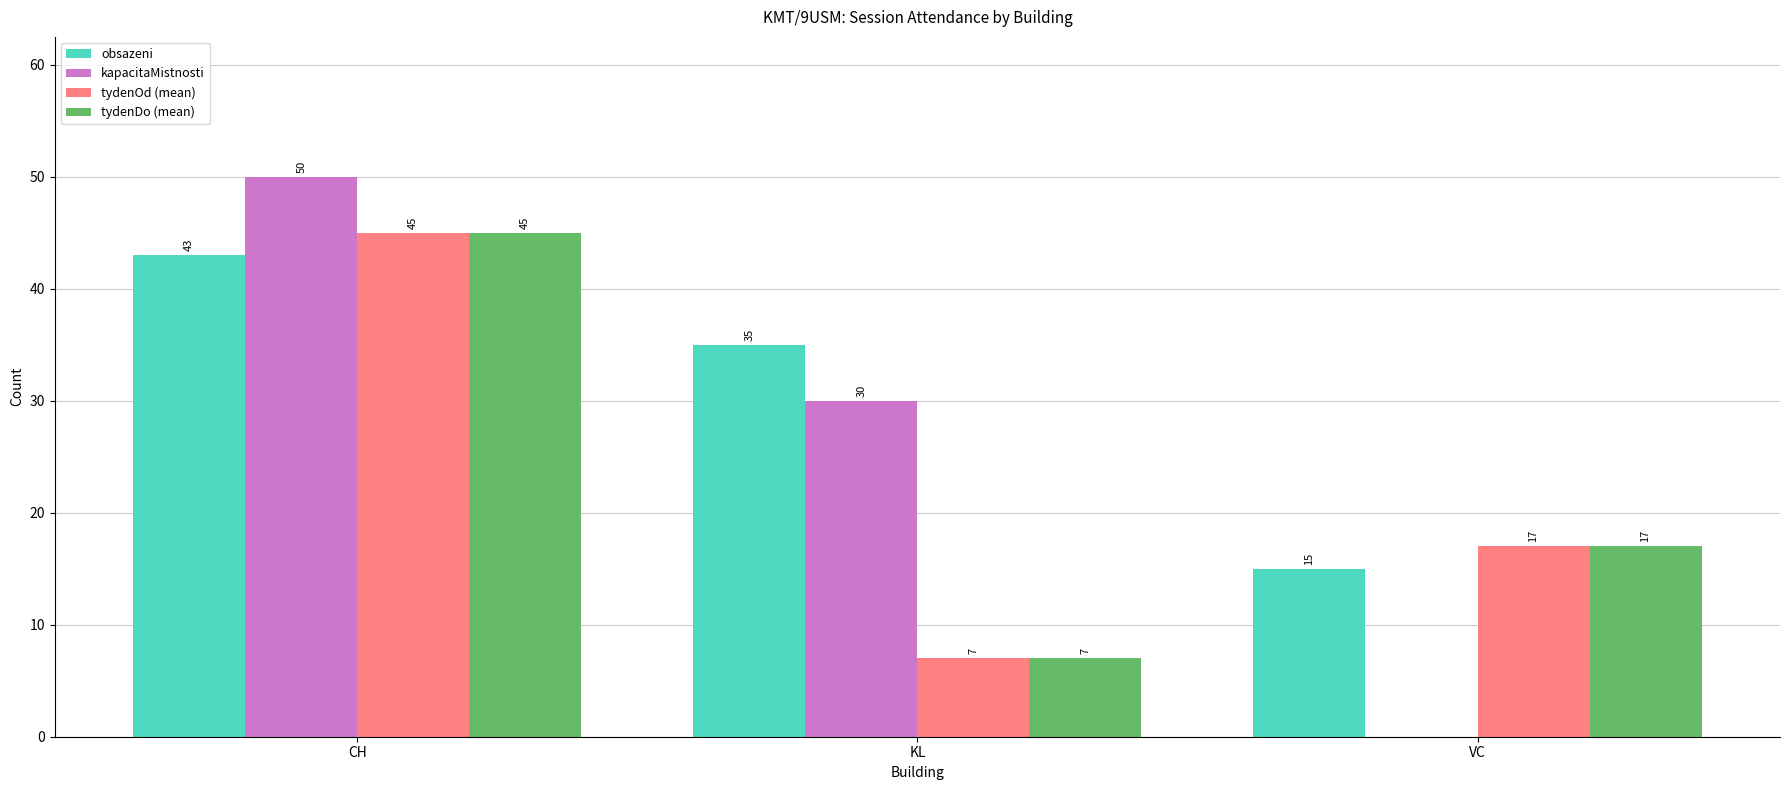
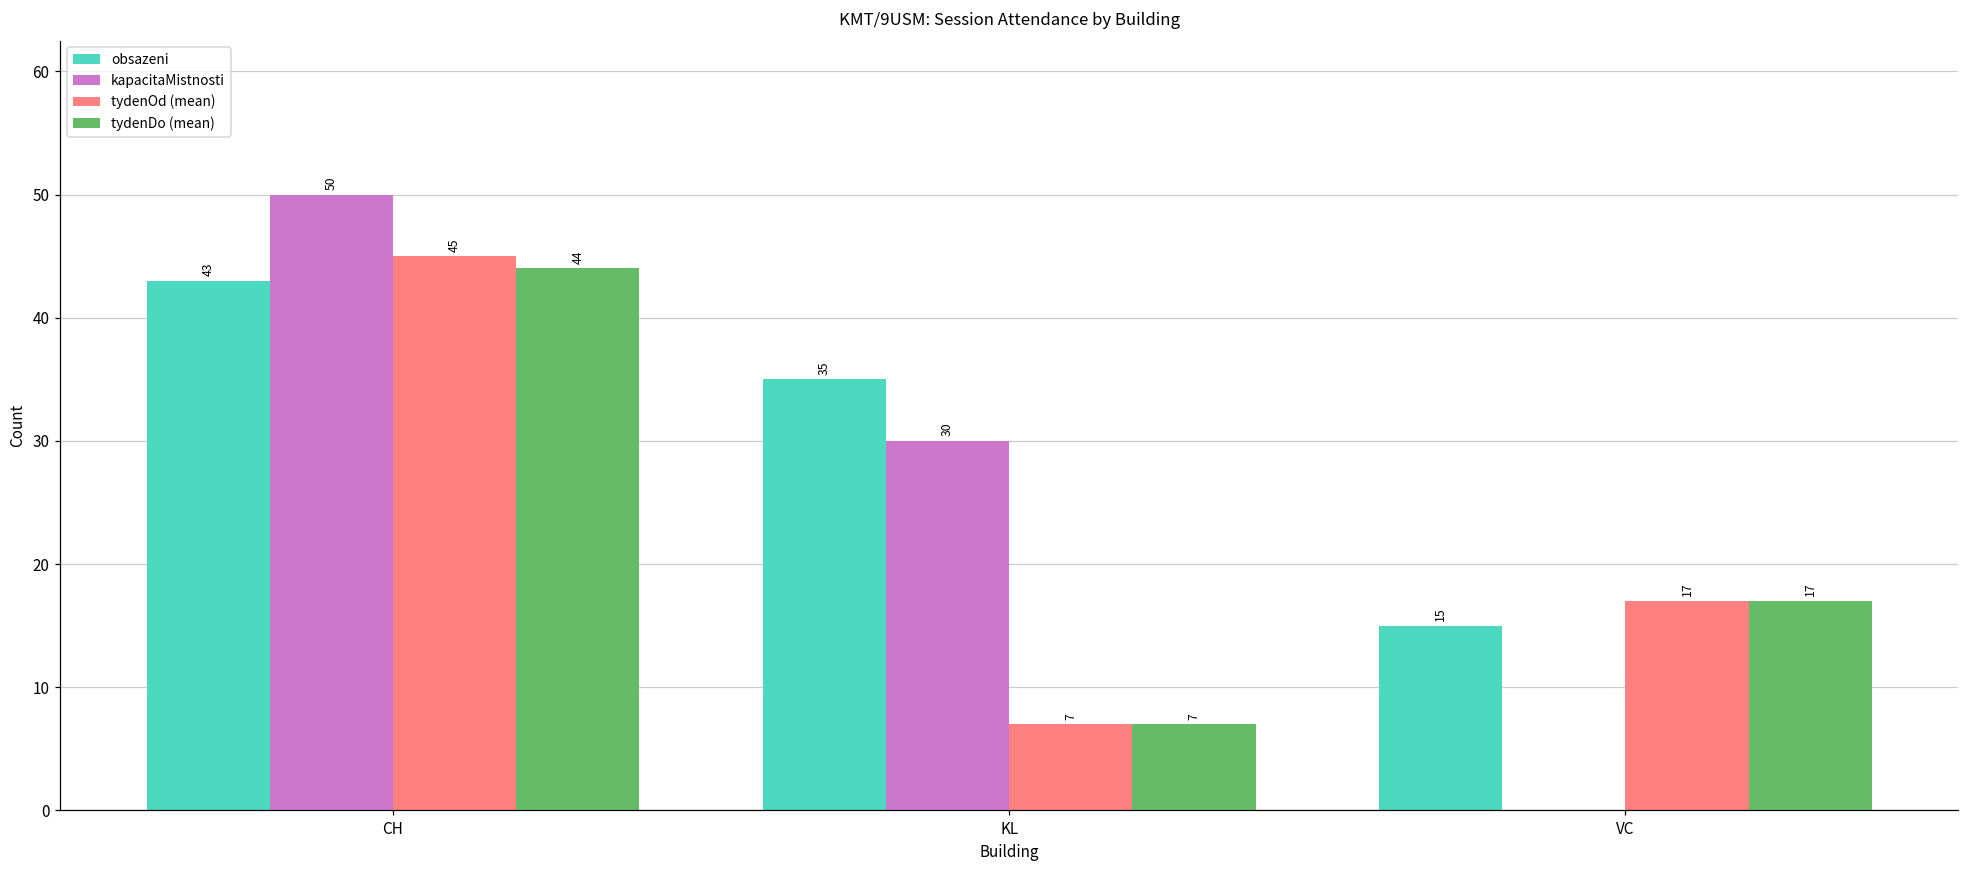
tydenDo (mean), CH: 45 -> 44
